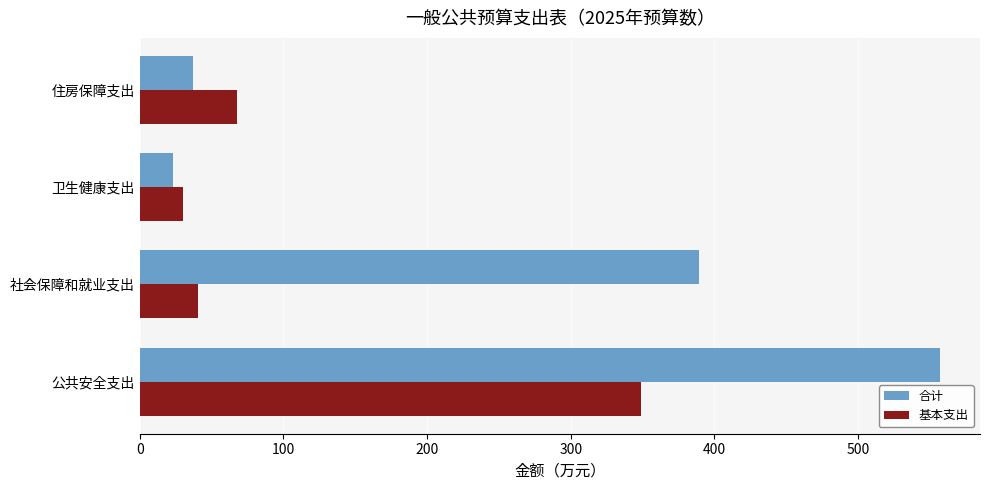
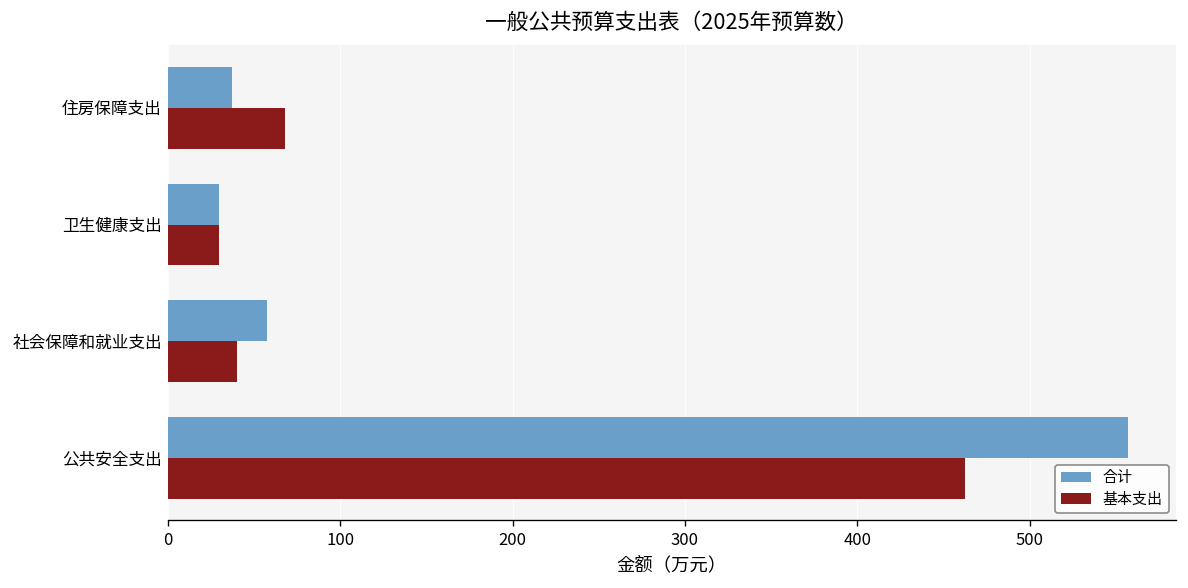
合计, 卫生健康支出: 23 -> 30
合计, 社会保障和就业支出: 389 -> 58
基本支出, 公共安全支出: 349 -> 463
